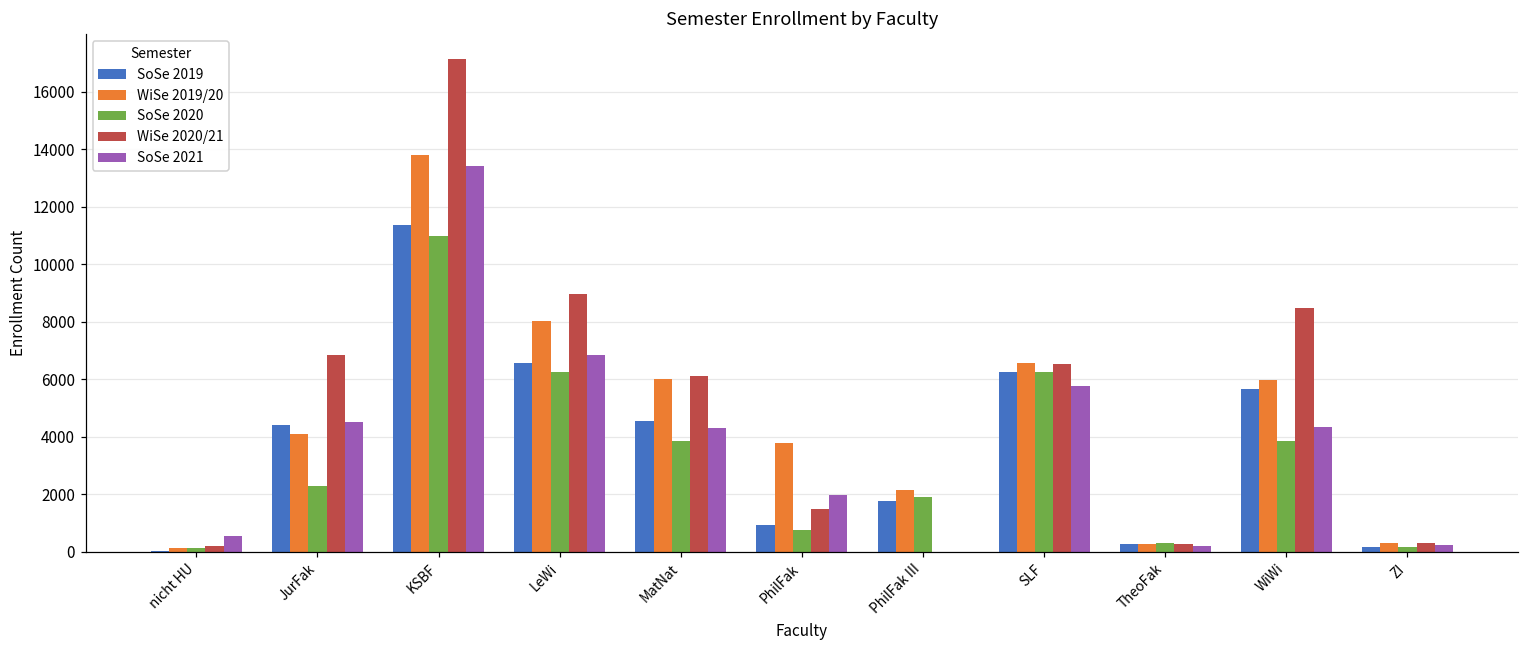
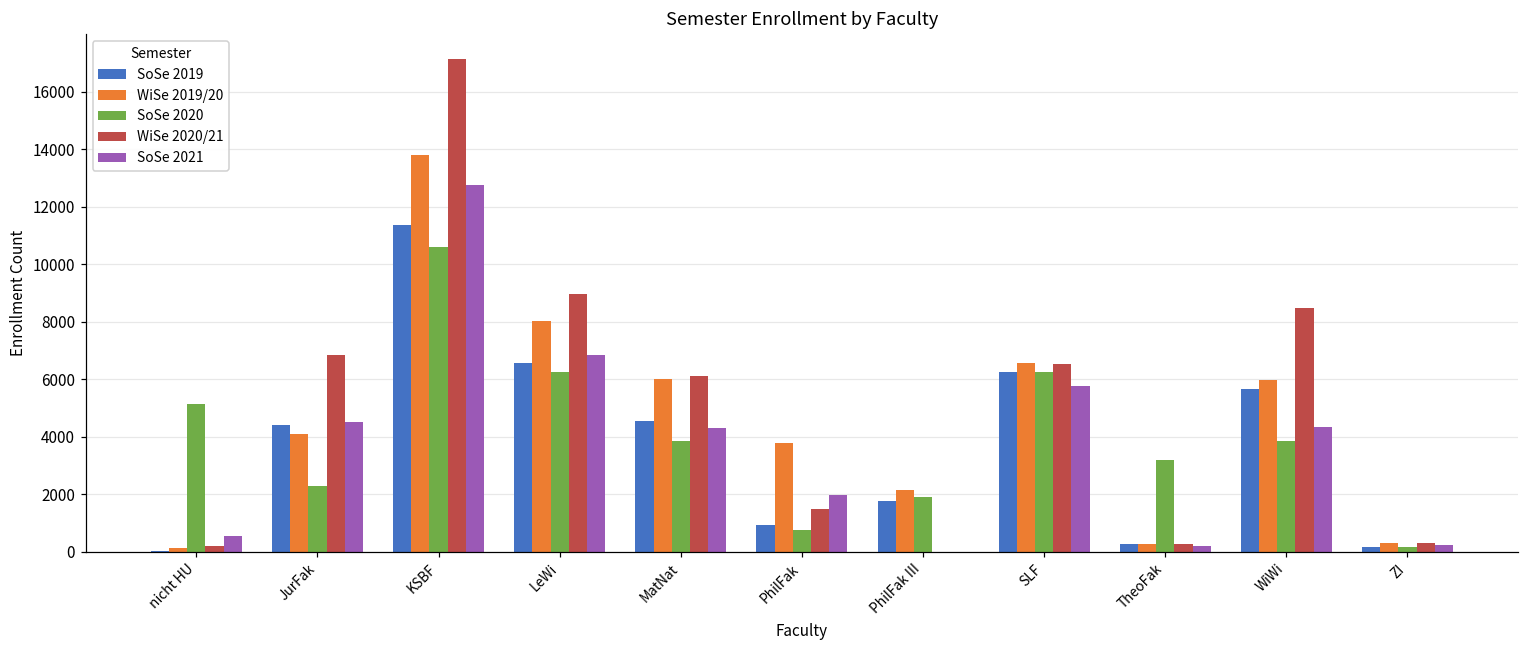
SoSe 2020, nicht HU: 100 -> 5100
SoSe 2020, KSBF: 11000 -> 10600
SoSe 2021, KSBF: 13400 -> 12700
SoSe 2020, TheoFak: 300 -> 3200
